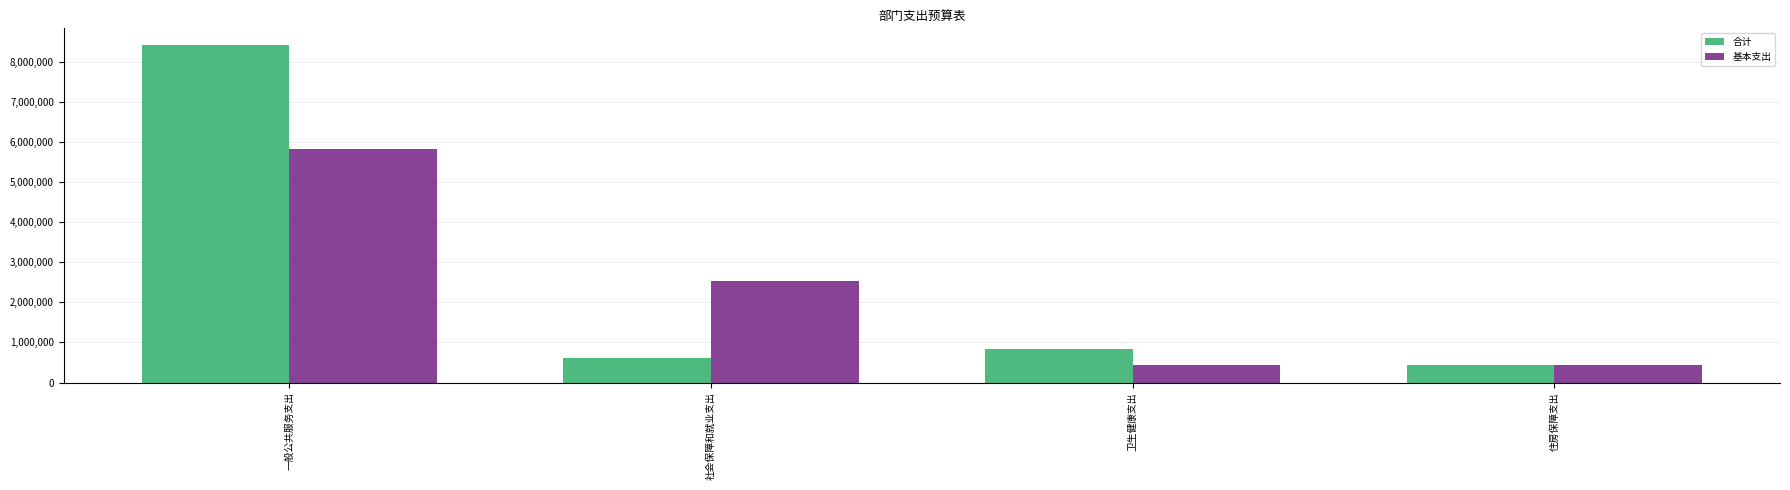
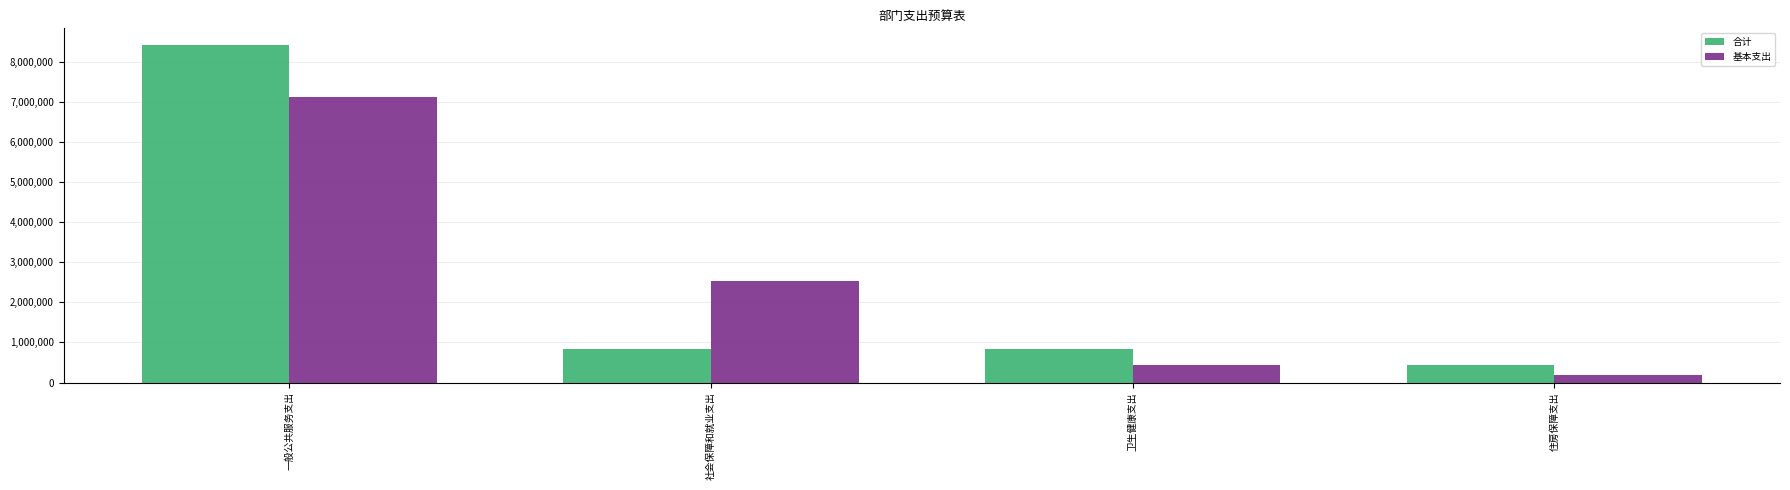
基本支出, 一般公共服务支出: 5,800,000 -> 7,100,000
合计, 社会保障和就业支出: 600,000 -> 800,000
基本支出, 住房保障支出: 400,000 -> 200,000
